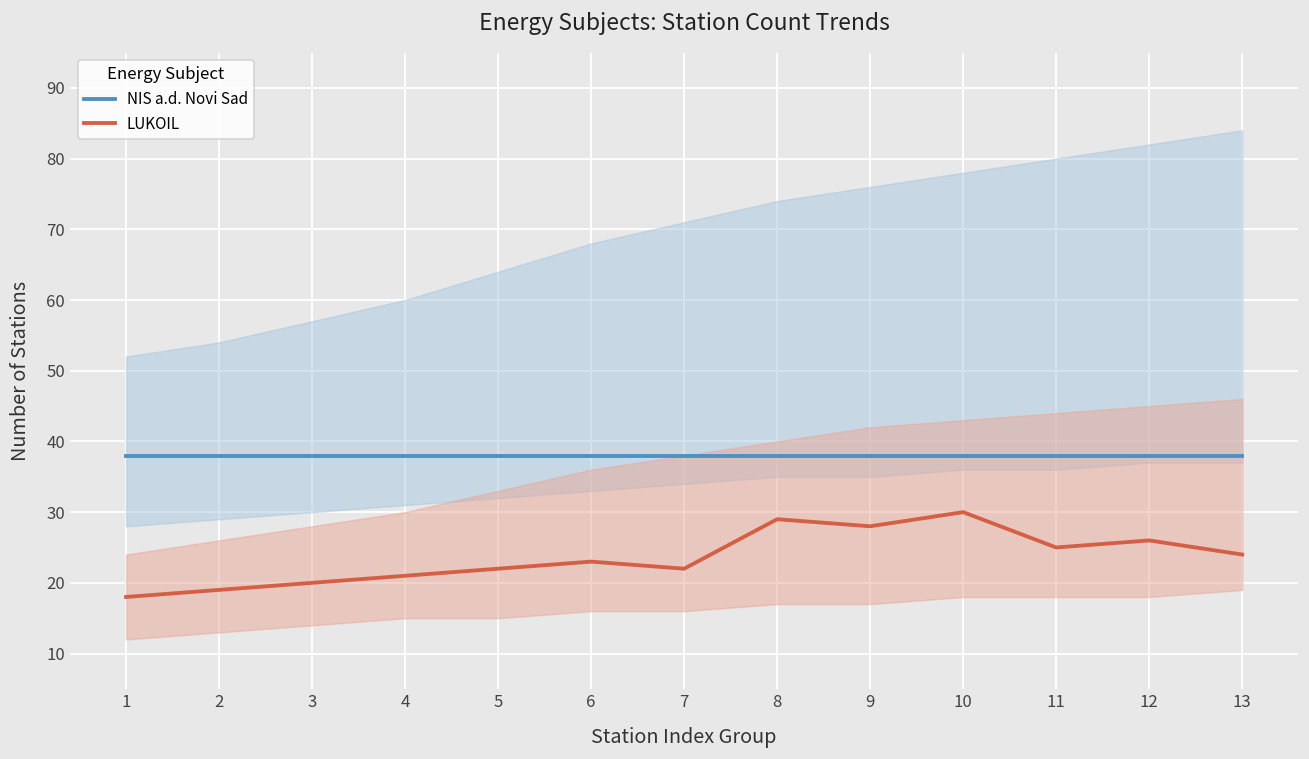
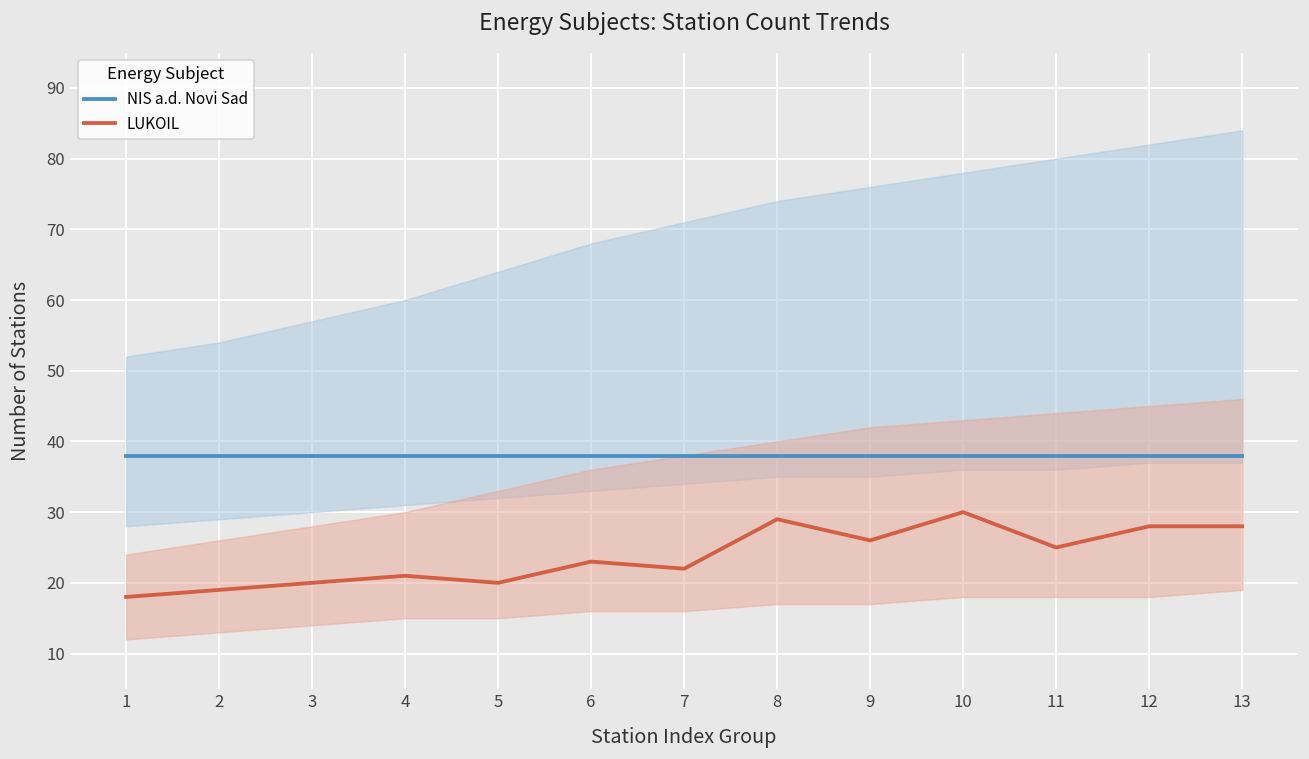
LUKOIL, 5: 22 -> 20
LUKOIL, 9: 28 -> 26
LUKOIL, 12: 26 -> 28
LUKOIL, 13: 24 -> 28
